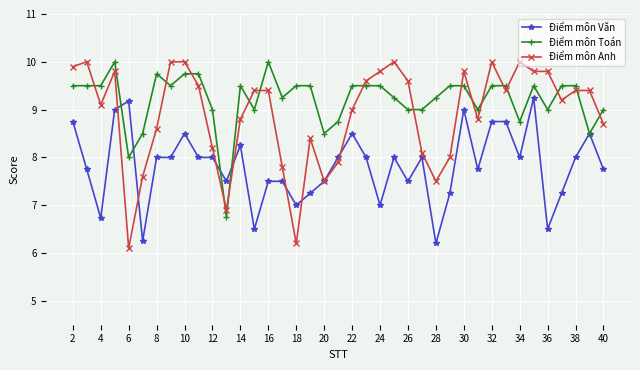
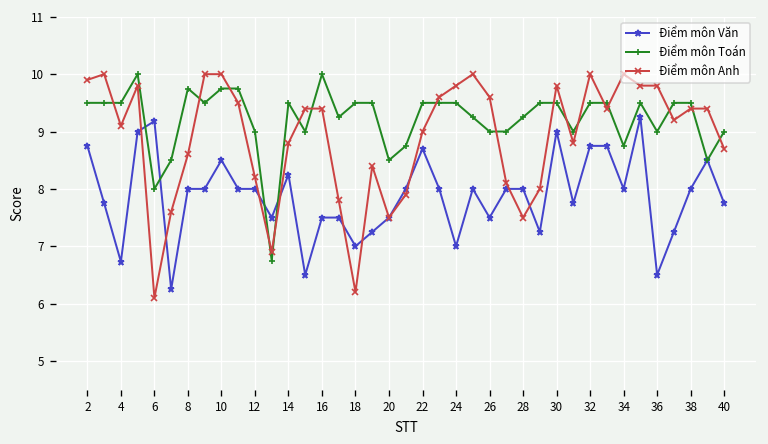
Điểm môn Văn, 22: 8.5 -> 8.7
Điểm môn Văn, 28: 6.2 -> 8.0
